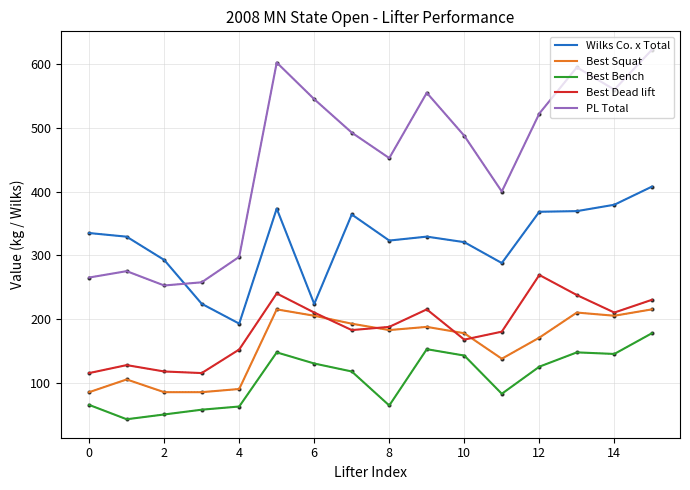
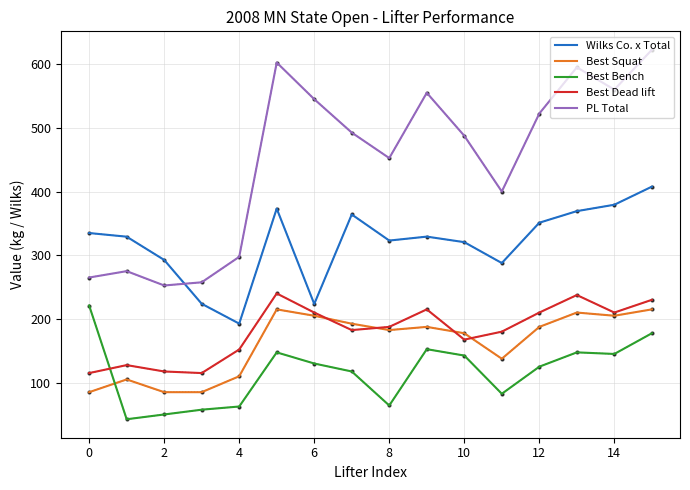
Best Bench, 0: 70 -> 220
Best Squat, 4: 90 -> 110
Wilks Co. x Total, 12: 370 -> 350
Best Squat, 12: 170 -> 190
Best Dead lift, 12: 270 -> 210
